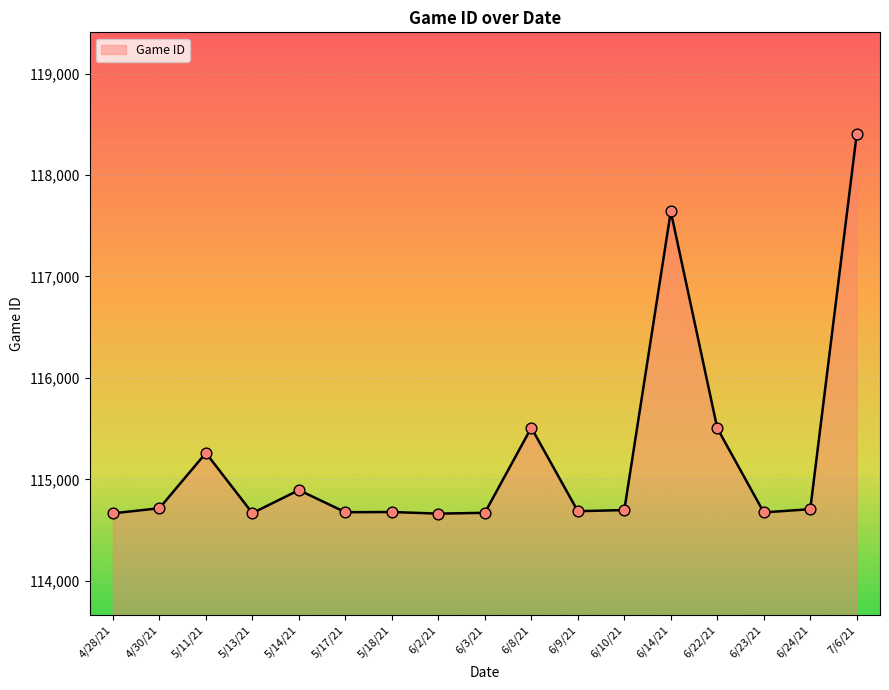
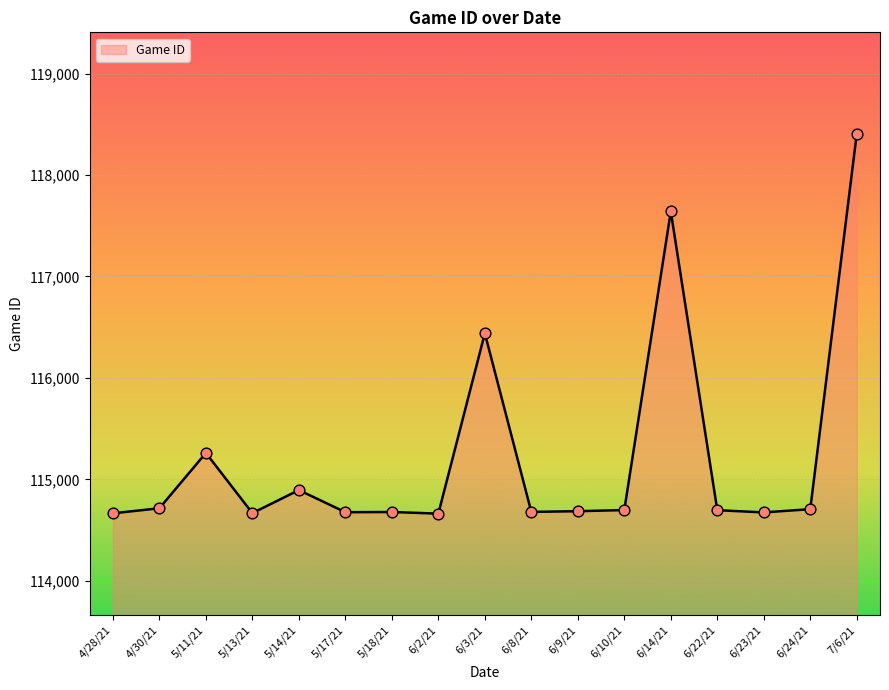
6/3/21: 114,670 -> 116,440
6/8/21: 115,510 -> 114,680
6/22/21: 115,510 -> 114,700
